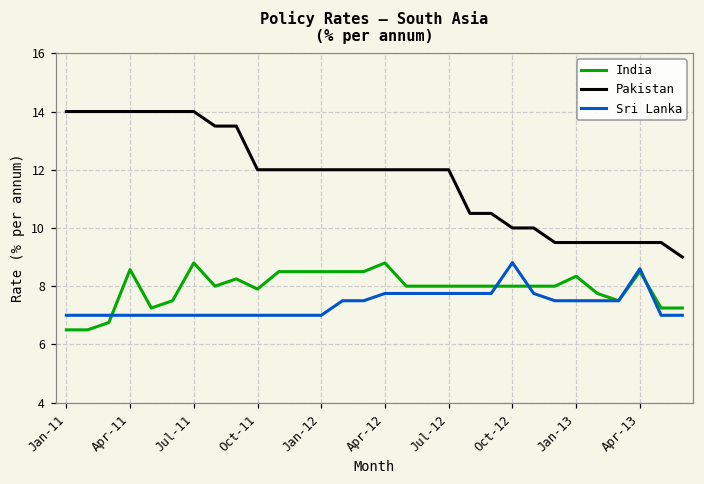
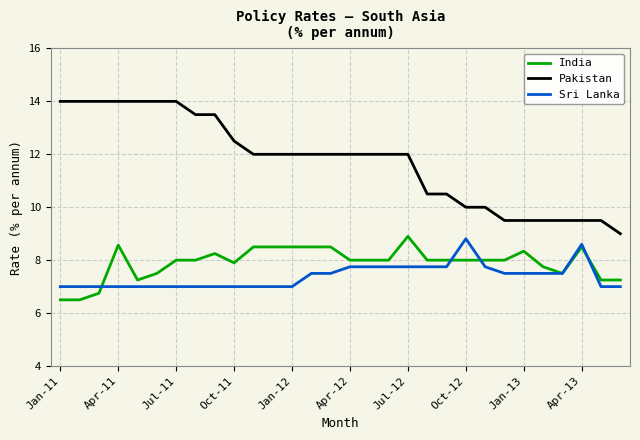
India, Jul-11: 8.8 -> 8.0
Pakistan, Oct-11: 12.0 -> 12.5
India, Apr-12: 8.8 -> 8.0
India, Jul-12: 8.0 -> 8.9
